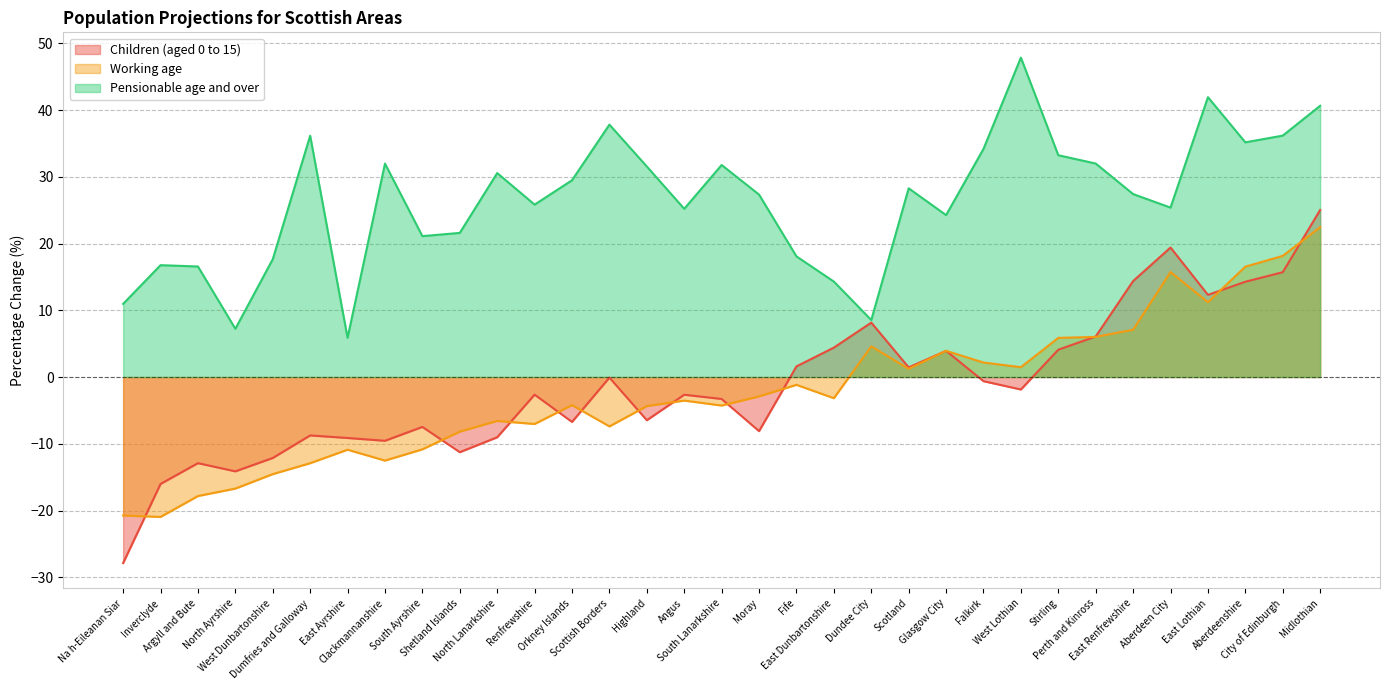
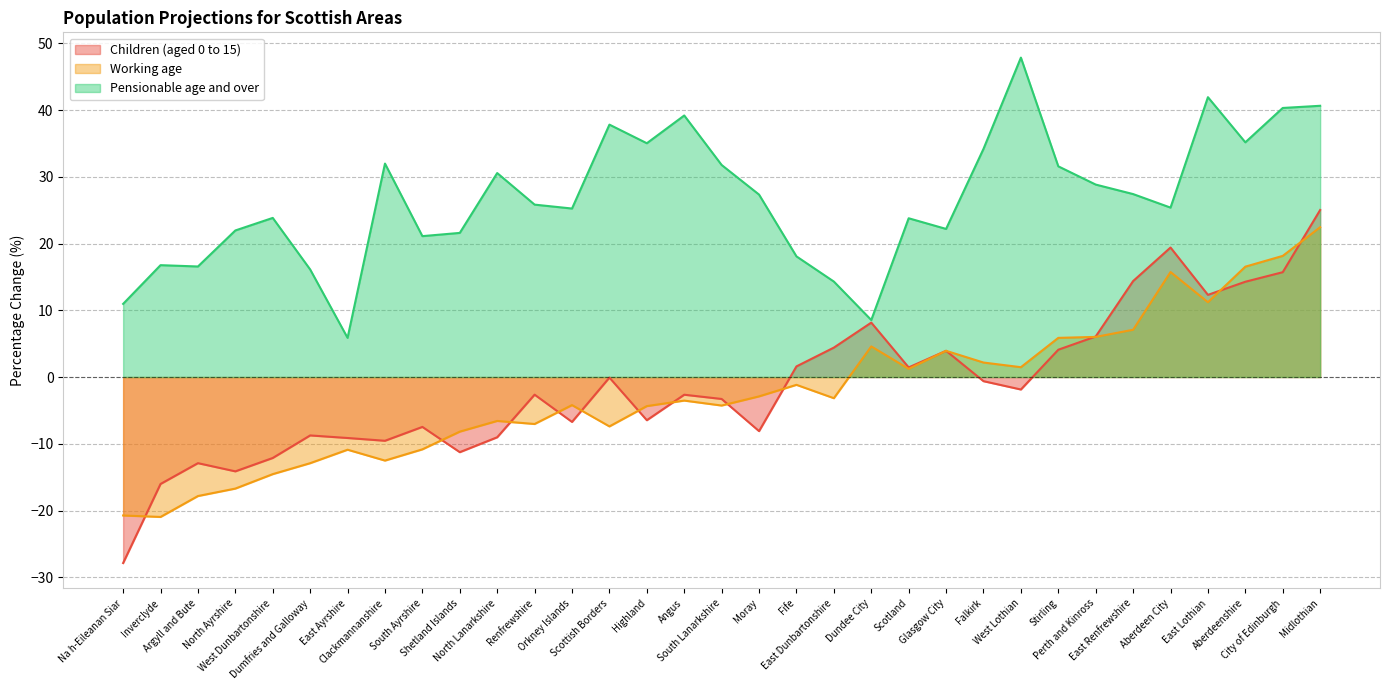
Pensionable age and over, North Ayrshire: 7 -> 22
Pensionable age and over, West Dunbartonshire: 18 -> 24
Pensionable age and over, Dumfries and Galloway: 36 -> 16
Pensionable age and over, Orkney Islands: 29 -> 25
Pensionable age and over, Highland: 32 -> 35
Pensionable age and over, Angus: 25 -> 39
Pensionable age and over, Scotland: 28 -> 24
Pensionable age and over, Glasgow City: 24 -> 22
Pensionable age and over, Stirling: 33 -> 32
Pensionable age and over, Perth and Kinross: 32 -> 29
Pensionable age and over, City of Edinburgh: 36 -> 40
